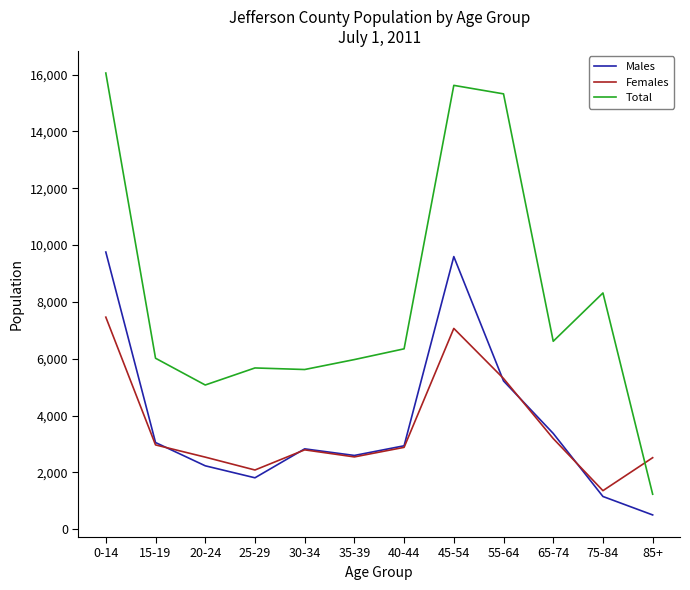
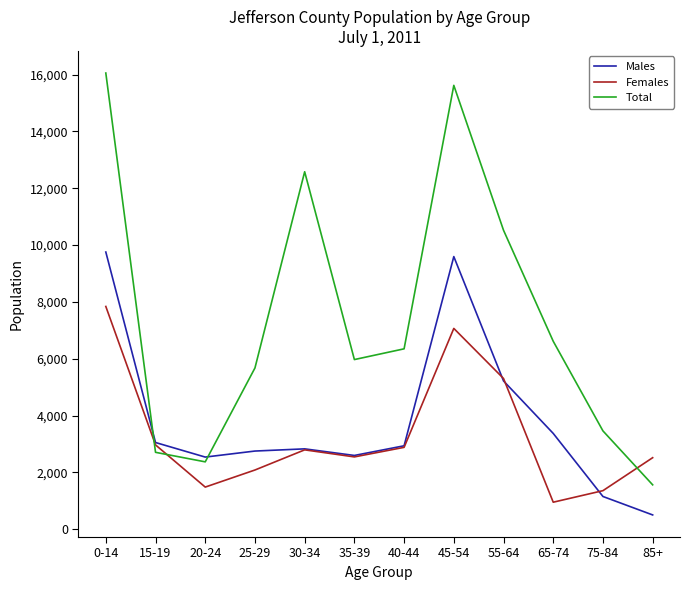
Females, 0-14: 7,500 -> 7,800
Total, 15-19: 6,000 -> 2,700
Males, 20-24: 2,200 -> 2,500
Females, 20-24: 2,500 -> 1,500
Total, 20-24: 5,100 -> 2,400
Males, 25-29: 1,800 -> 2,800
Total, 30-34: 5,600 -> 12,600
Total, 55-64: 15,300 -> 10,500
Females, 65-74: 3,200 -> 1,000
Total, 75-84: 8,300 -> 3,500
Total, 85+: 1,200 -> 1,600
